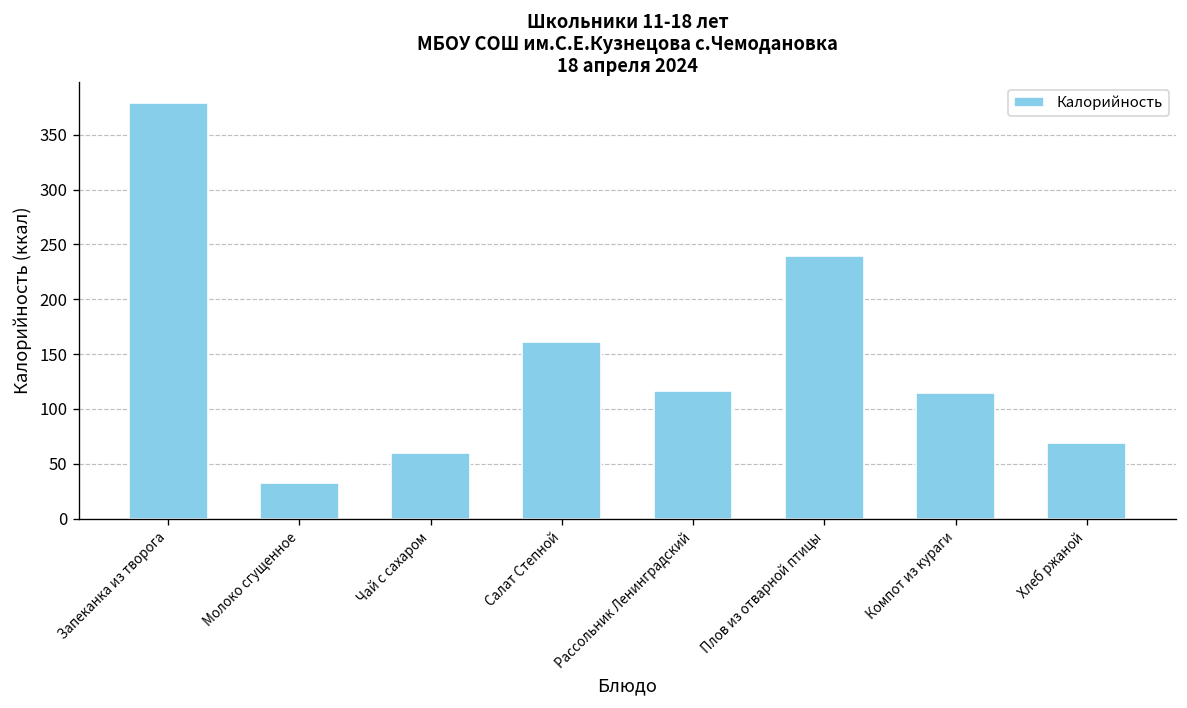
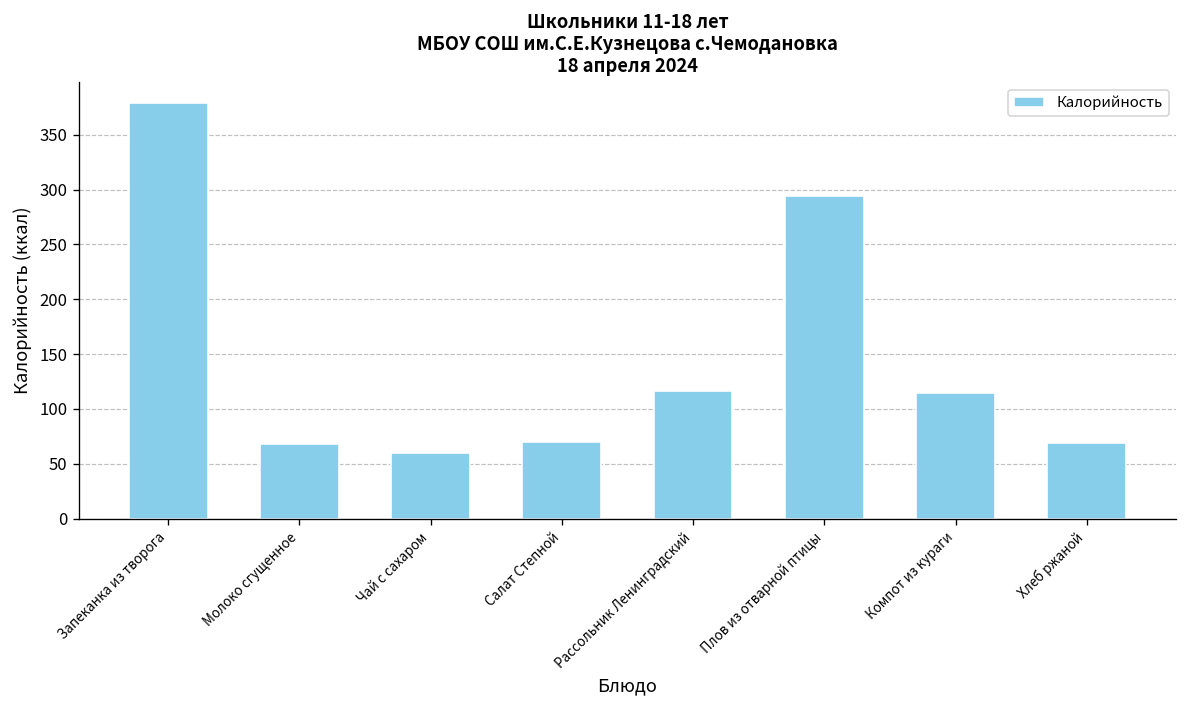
Молоко сгущенное: 30 -> 70
Салат Степной: 160 -> 70
Плов из отварной птицы: 240 -> 290
